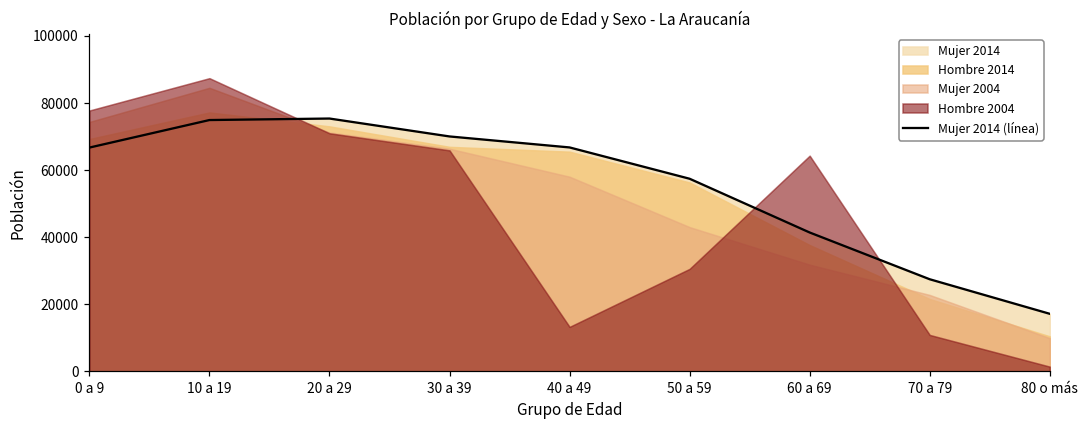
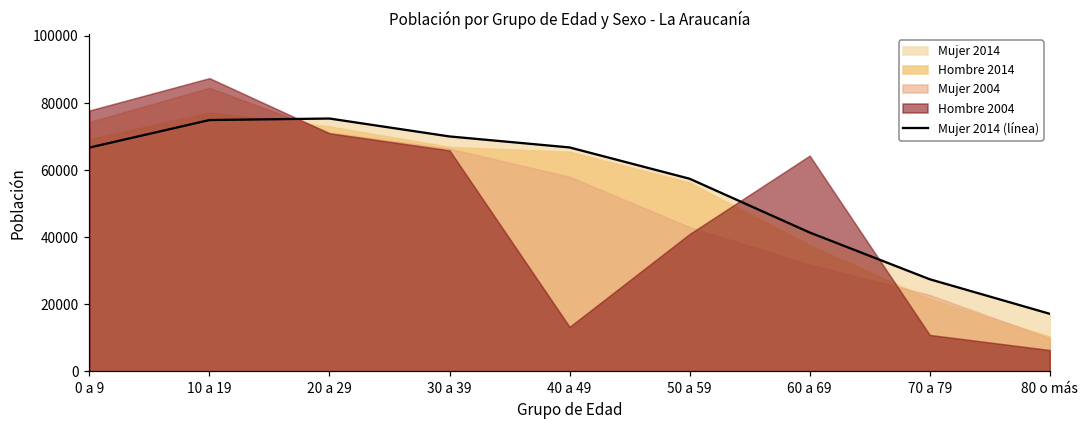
Hombre 2004, 50 a 59: 31000 -> 41000
Hombre 2004, 80 o más: 1000 -> 6000
